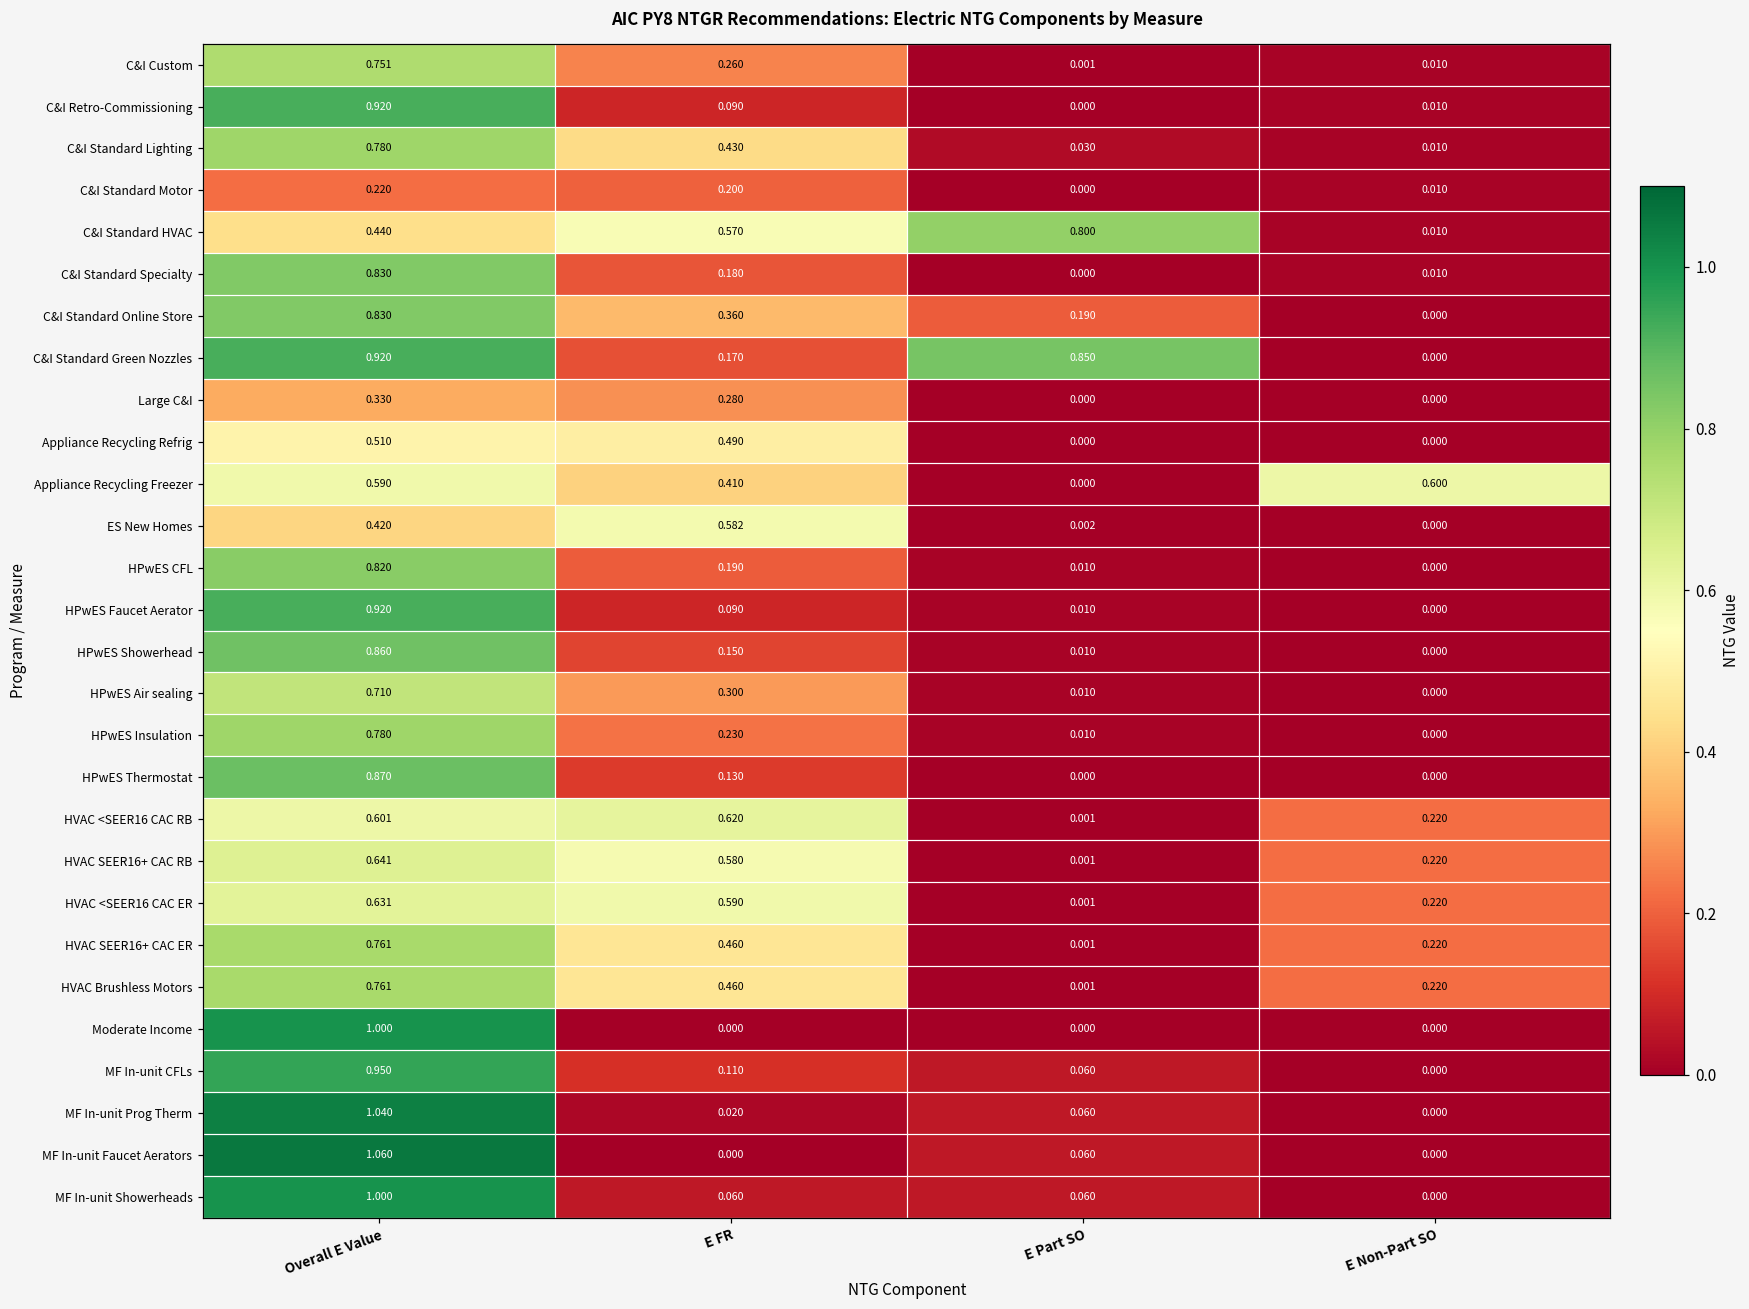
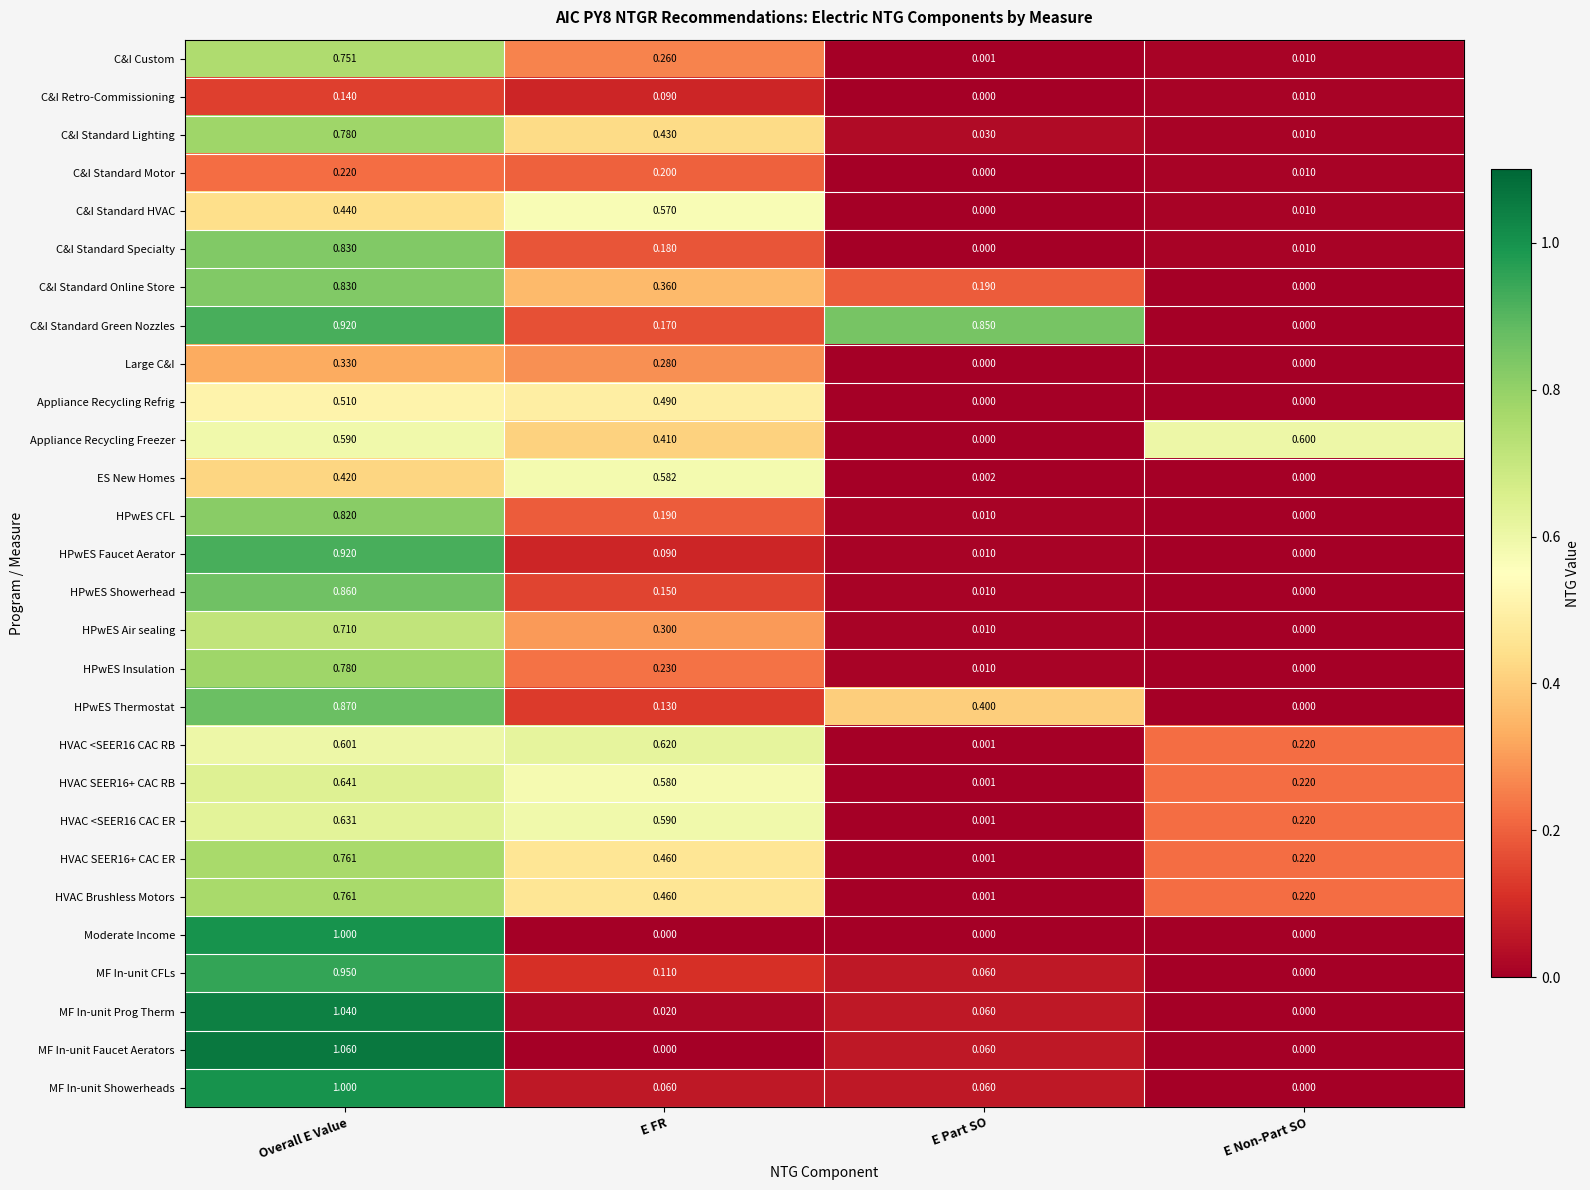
C&I Retro-Commissioning, Overall E Value: 0.920 -> 0.140
C&I Standard HVAC, E Part SO: 0.800 -> 0.000
HPwES Thermostat, E Part SO: 0.000 -> 0.400
